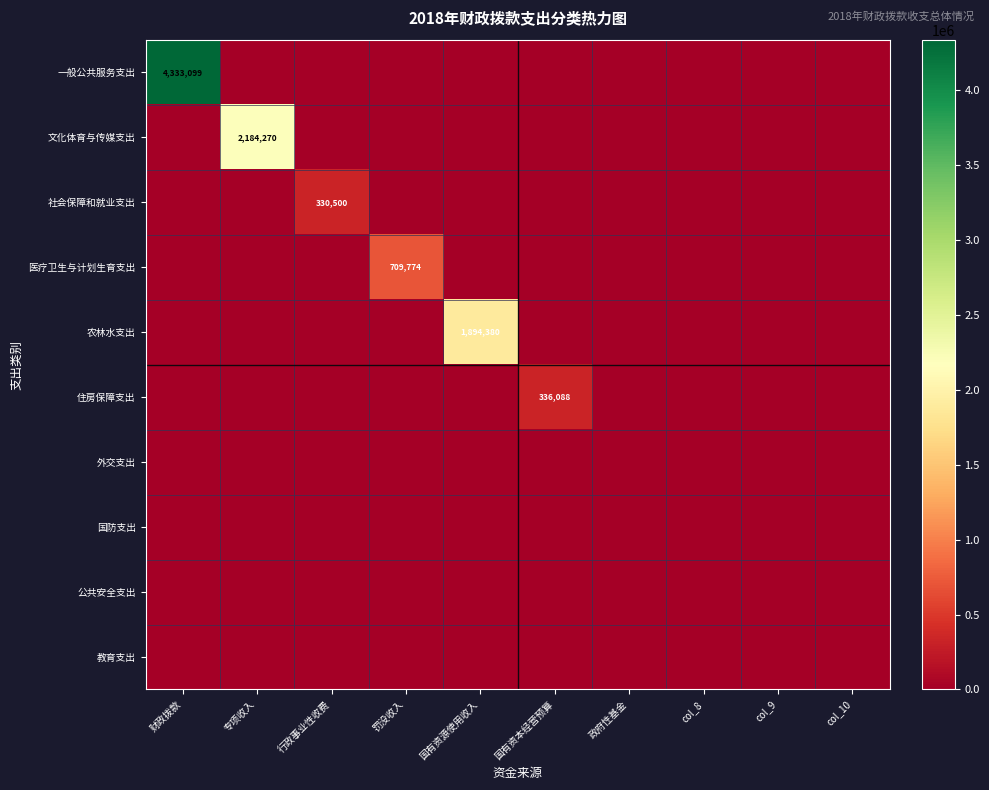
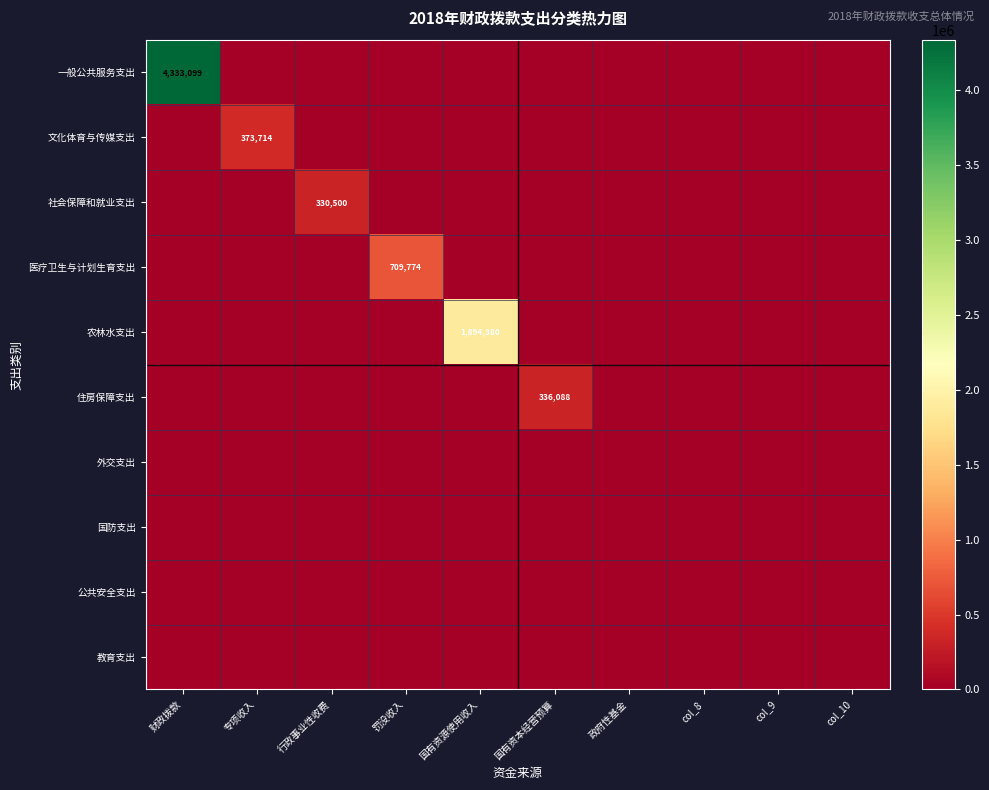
文化体育与传媒支出, 专项收入: 2,184,270 -> 373,714
